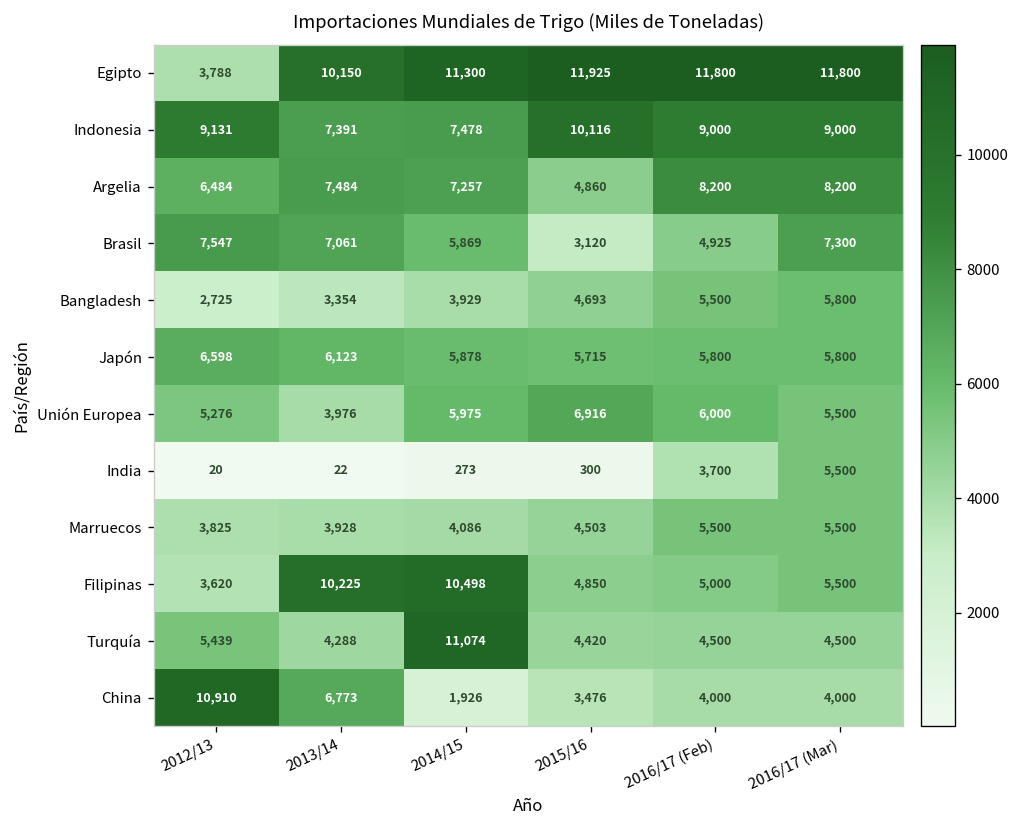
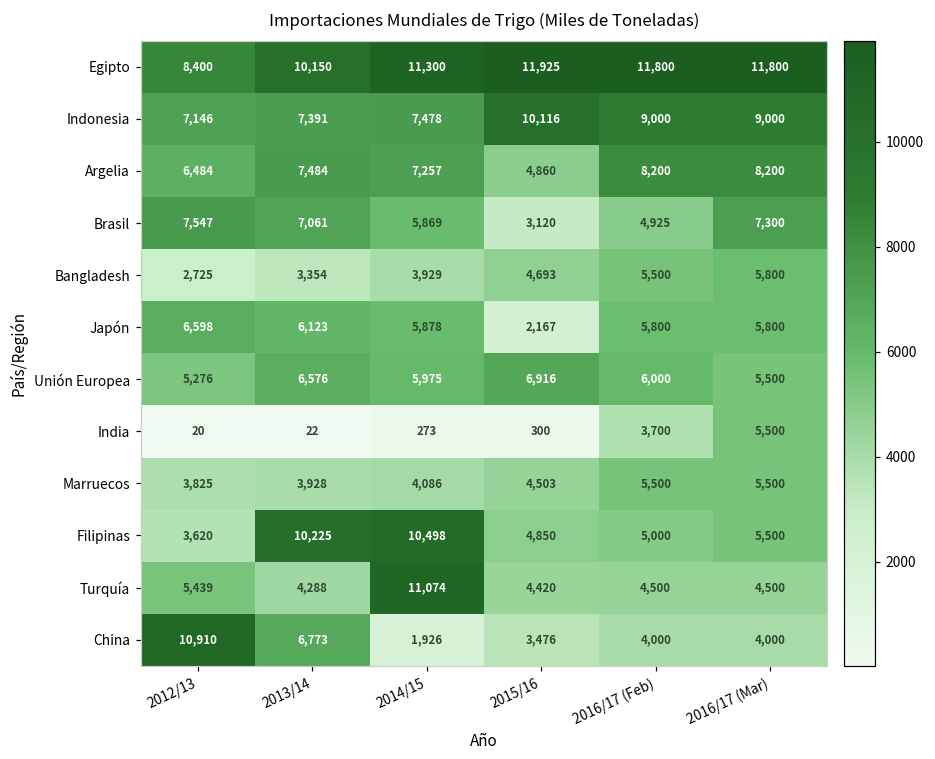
Egipto, 2012/13: 3,788 -> 8,400
Indonesia, 2012/13: 9,131 -> 7,146
Japón, 2015/16: 5,715 -> 2,167
Unión Europea, 2013/14: 3,976 -> 6,576
